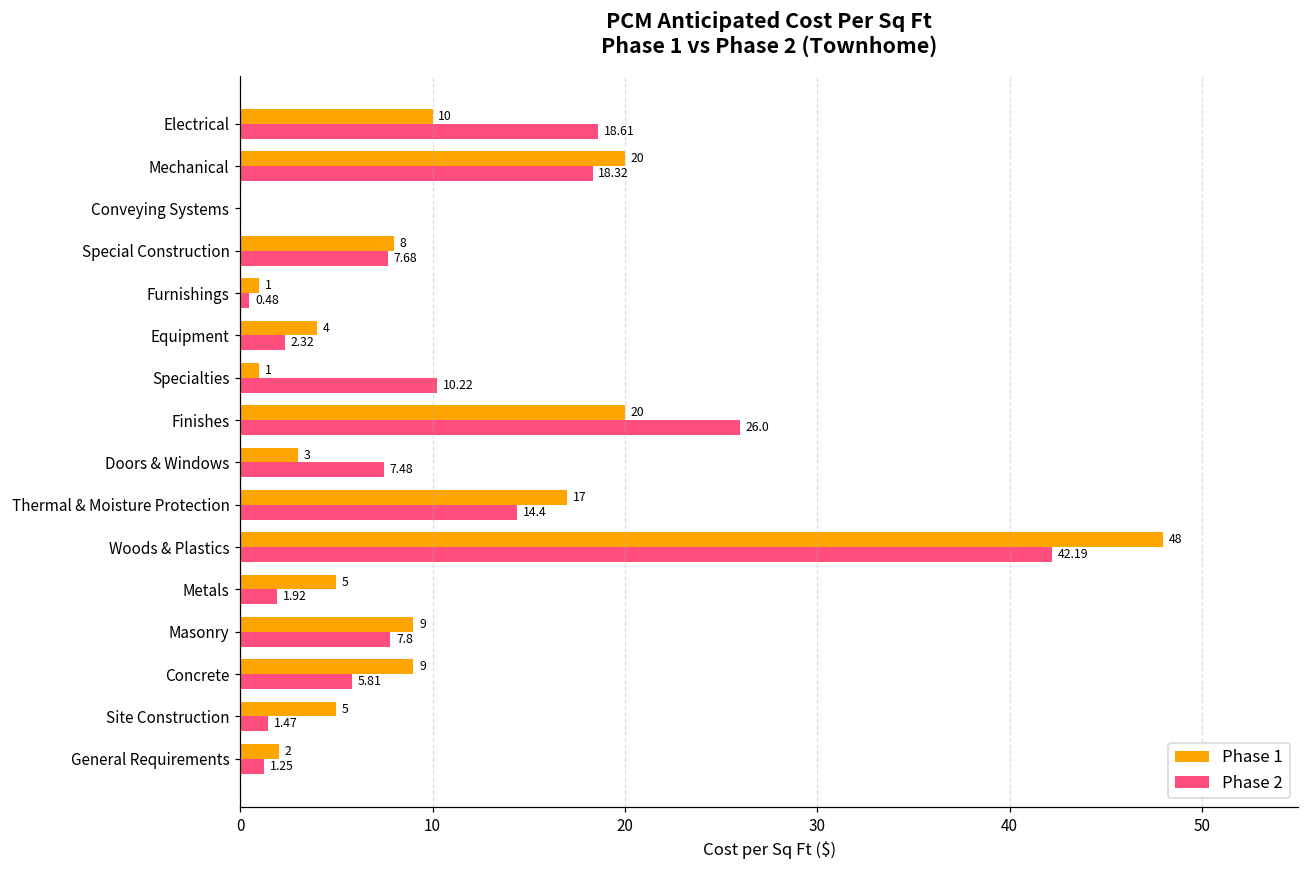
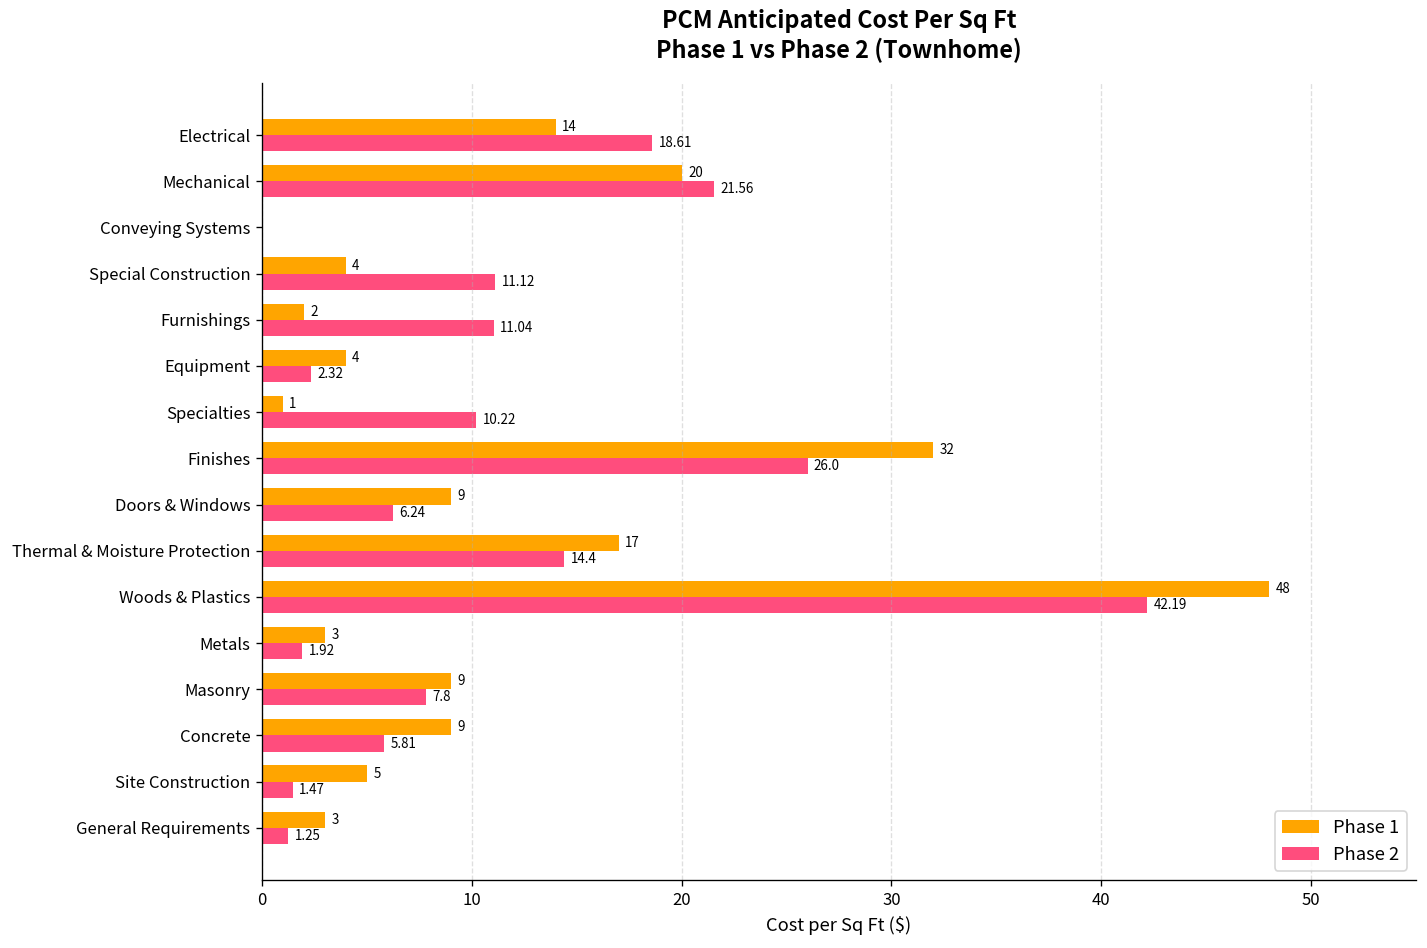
Phase 1, Electrical: 10 -> 14
Phase 2, Mechanical: 18.32 -> 21.56
Phase 1, Special Construction: 8 -> 4
Phase 2, Special Construction: 7.68 -> 11.12
Phase 1, Furnishings: 1 -> 2
Phase 2, Furnishings: 0.48 -> 11.04
Phase 1, Finishes: 20 -> 32
Phase 1, Doors & Windows: 3 -> 9
Phase 2, Doors & Windows: 7.48 -> 6.24
Phase 1, Metals: 5 -> 3
Phase 1, General Requirements: 2 -> 3
